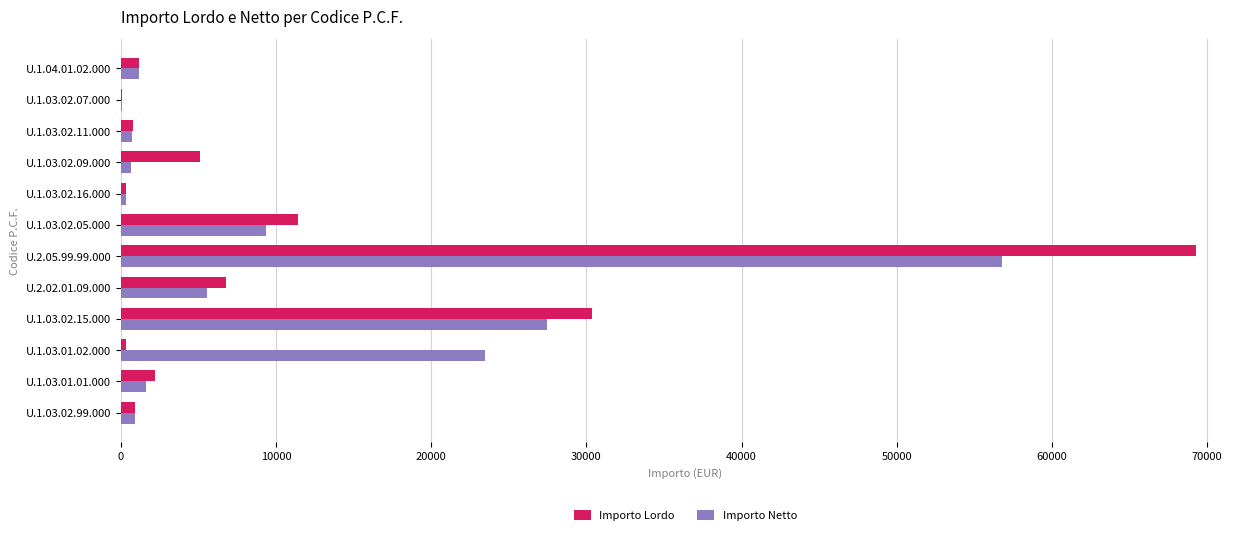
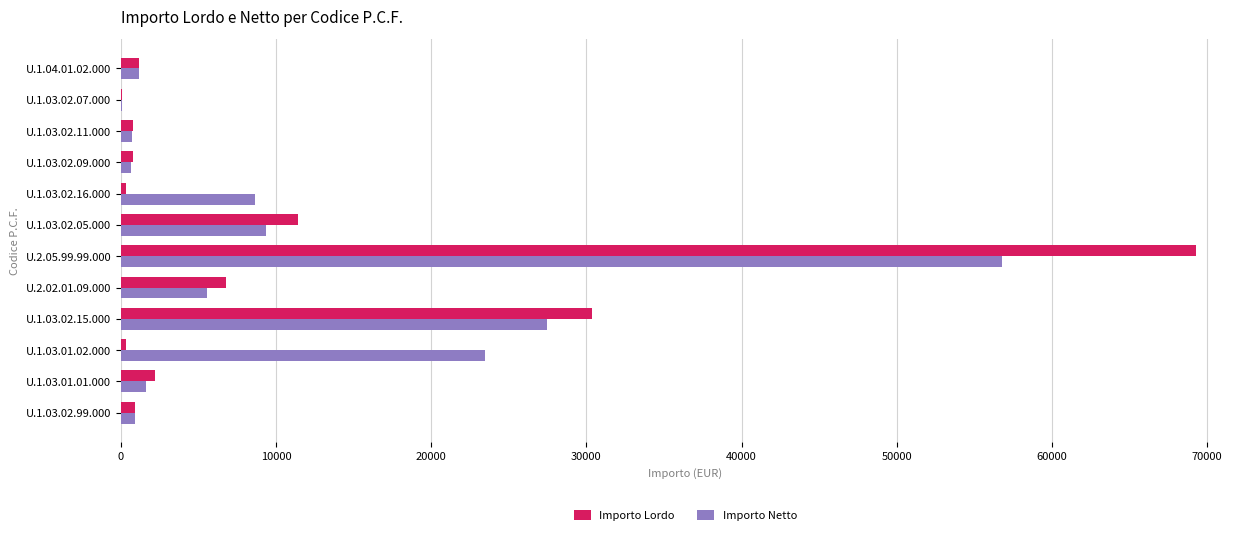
Importo Lordo, U.1.03.02.09.000: 5100 -> 800
Importo Netto, U.1.03.02.16.000: 300 -> 8700
